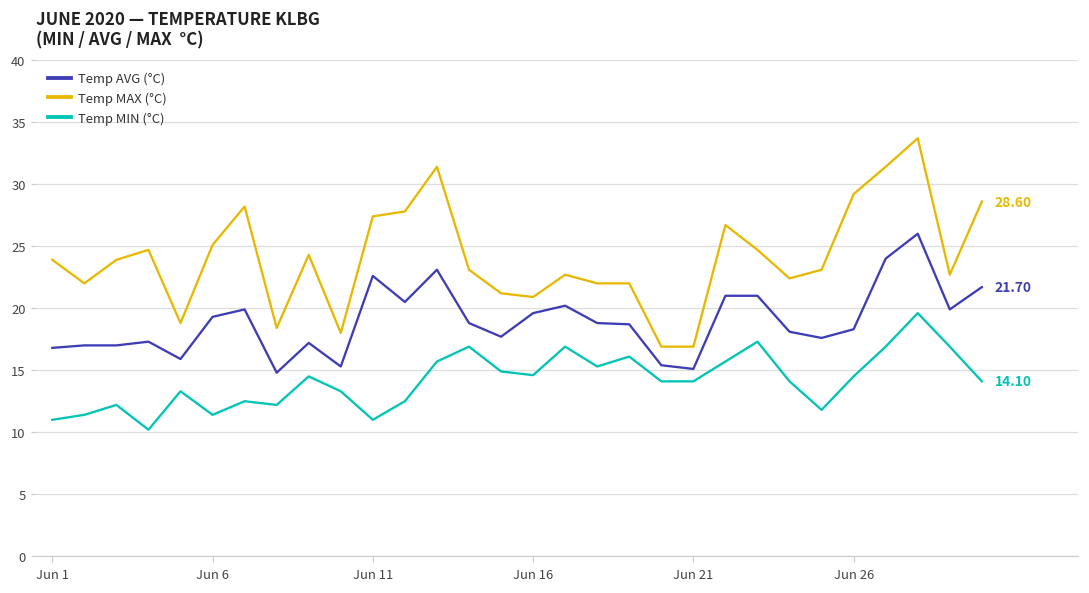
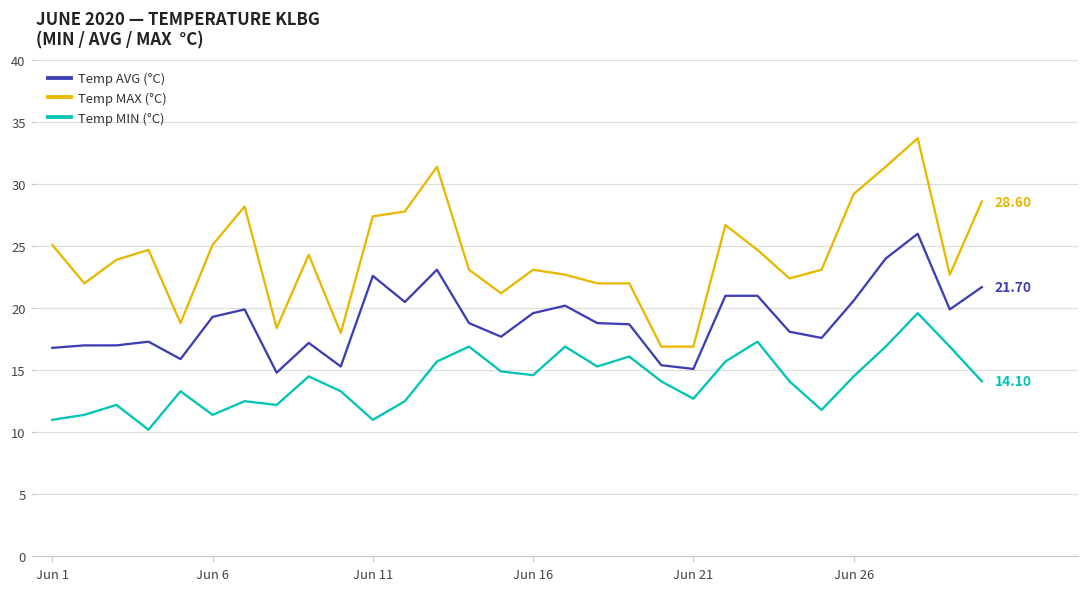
Temp MAX (°C), Jun 1: 23.9 -> 25.1
Temp MAX (°C), Jun 16: 20.9 -> 23.1
Temp MIN (°C), Jun 21: 14.1 -> 12.7
Temp AVG (°C), Jun 26: 18.3 -> 20.6
